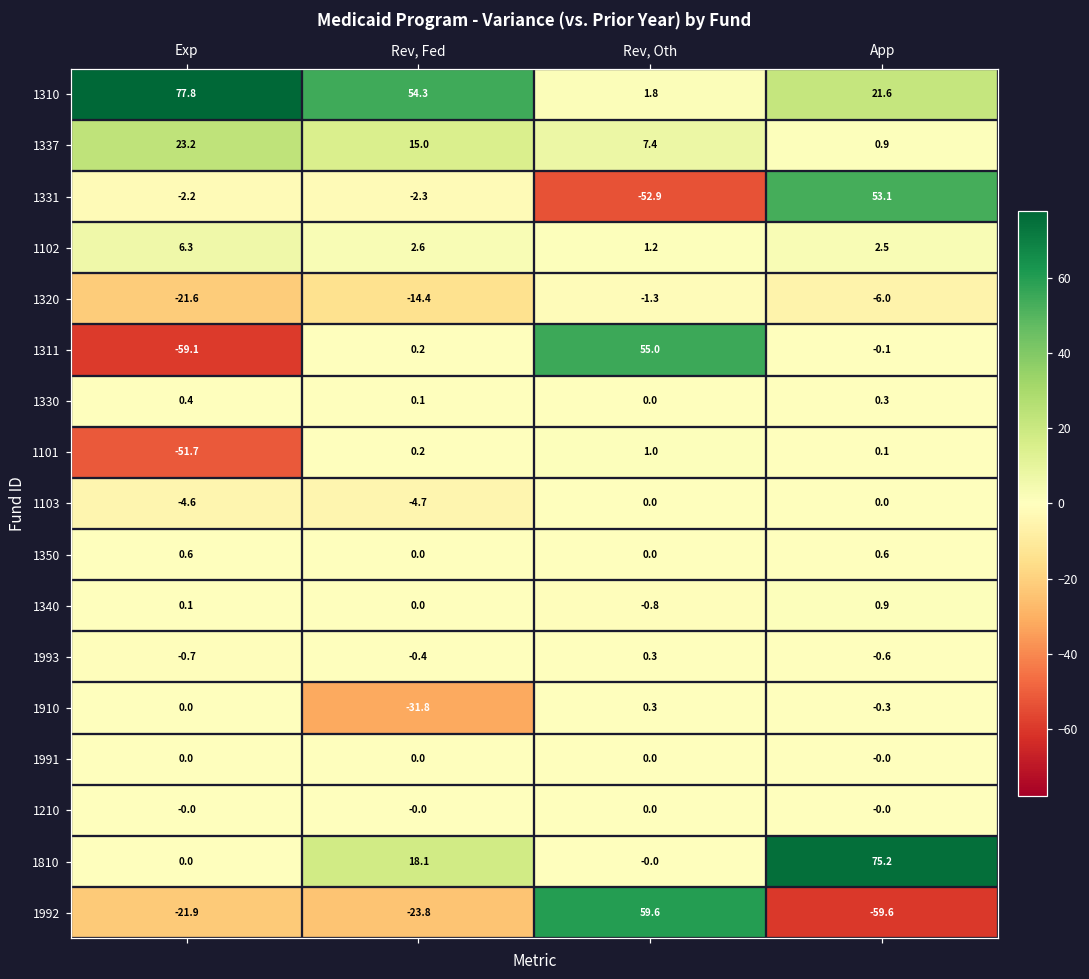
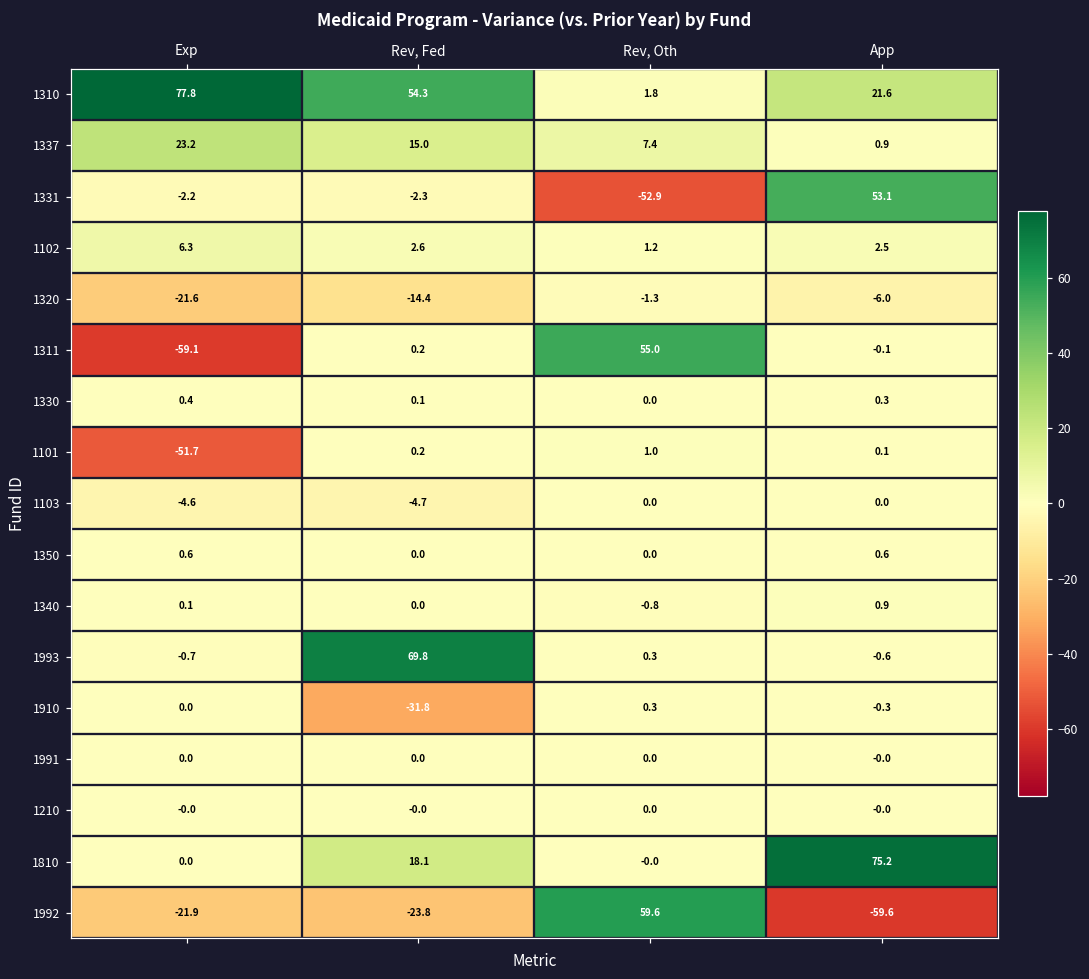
1993, Rev, Fed: -0.4 -> 69.8
